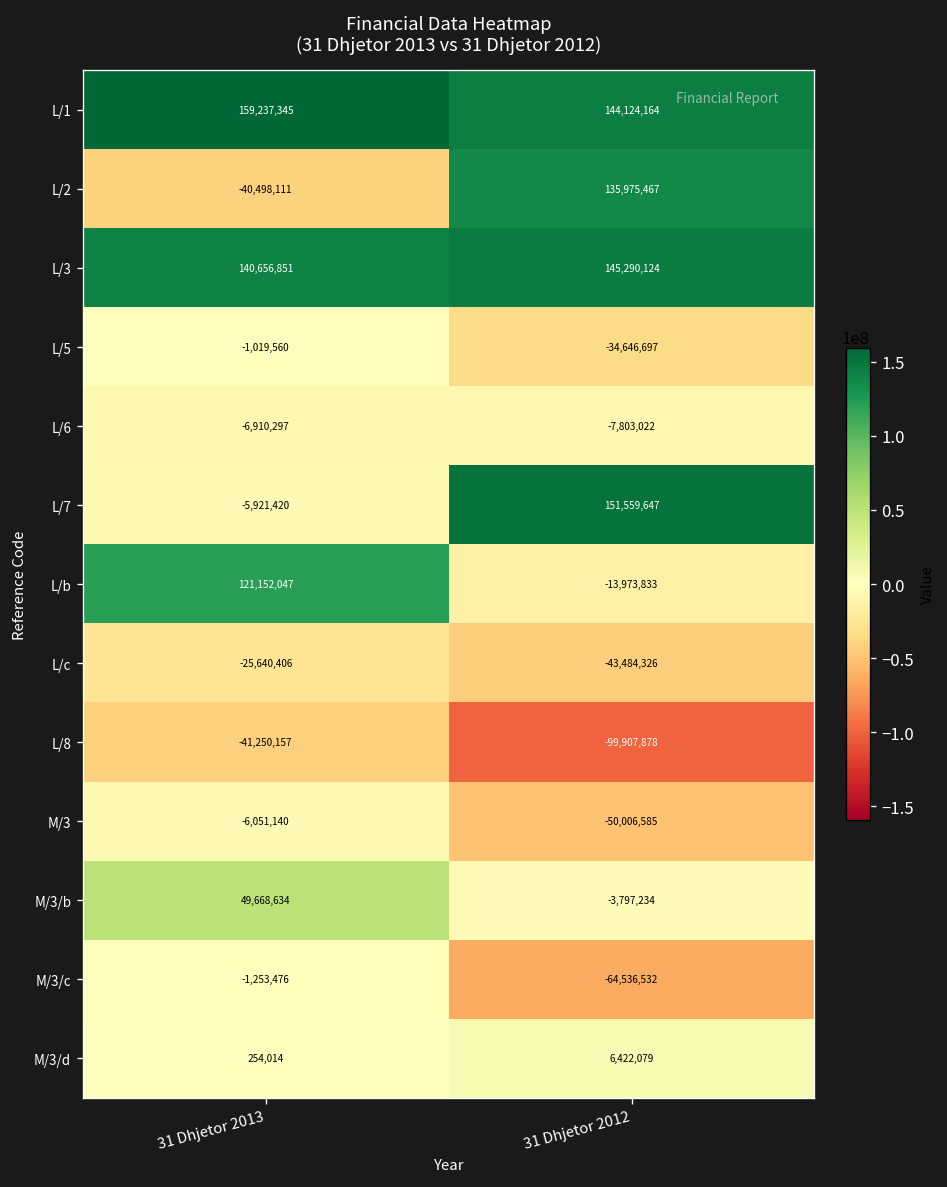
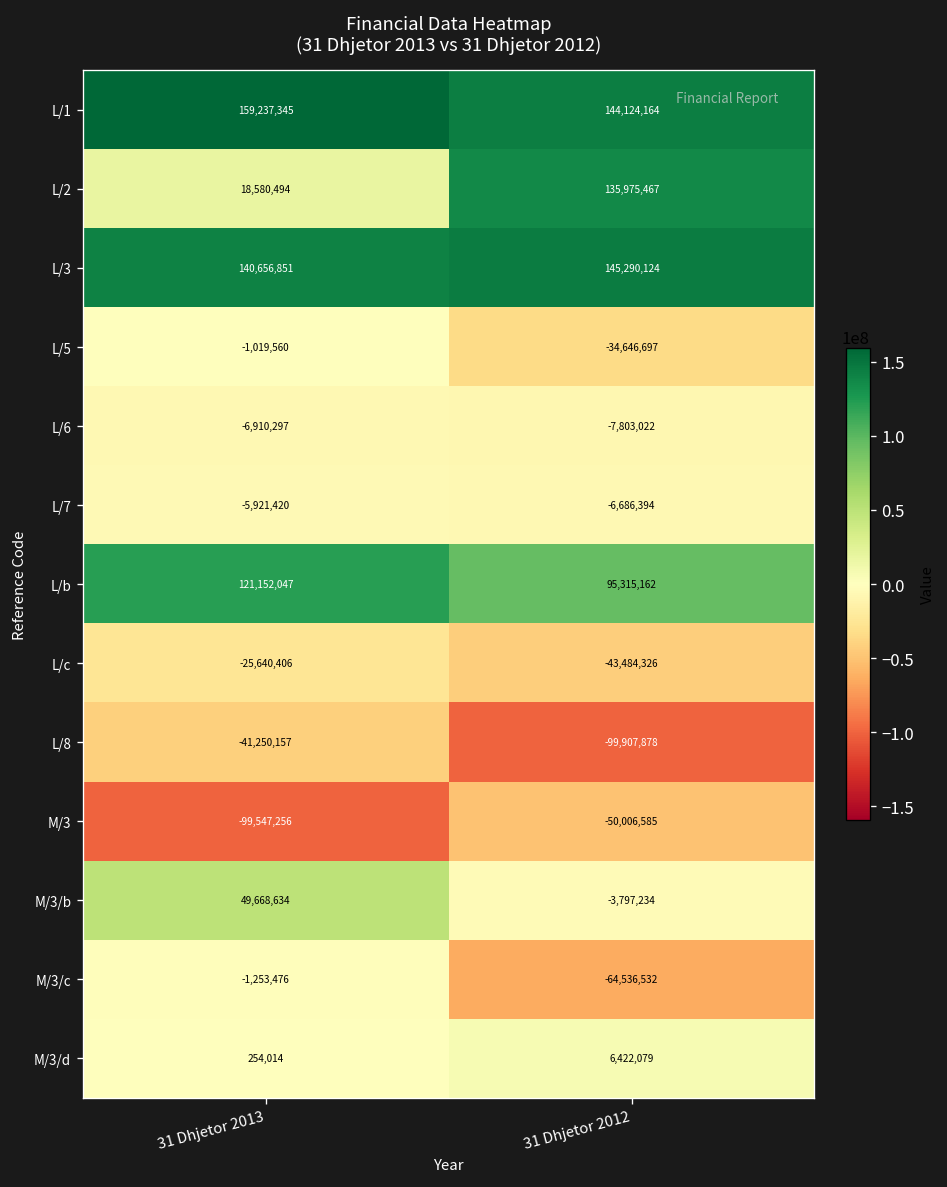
L/2, 31 Dhjetor 2013: -40,498,111 -> 18,580,494
L/7, 31 Dhjetor 2012: 151,559,647 -> -6,686,394
L/b, 31 Dhjetor 2012: -13,973,833 -> 95,315,162
M/3, 31 Dhjetor 2013: -6,051,140 -> -99,547,256
